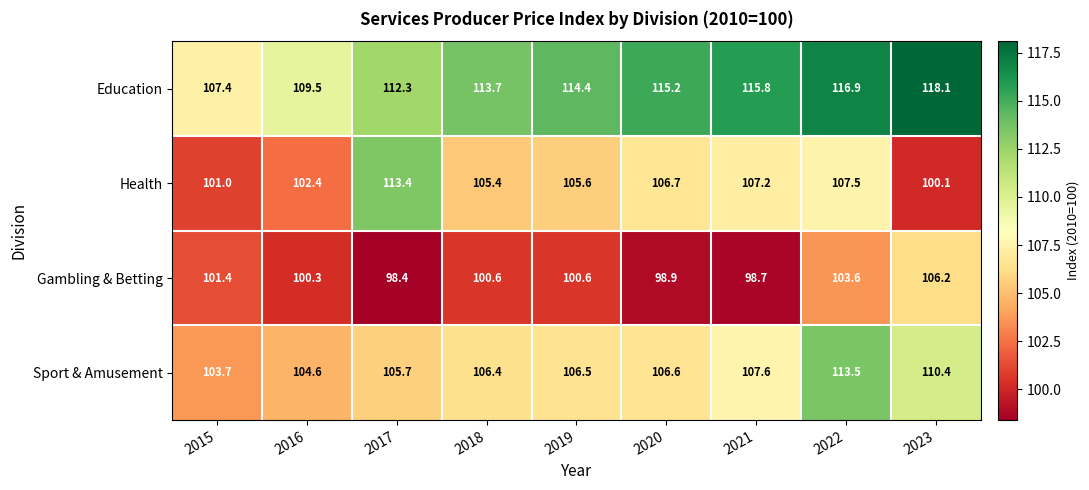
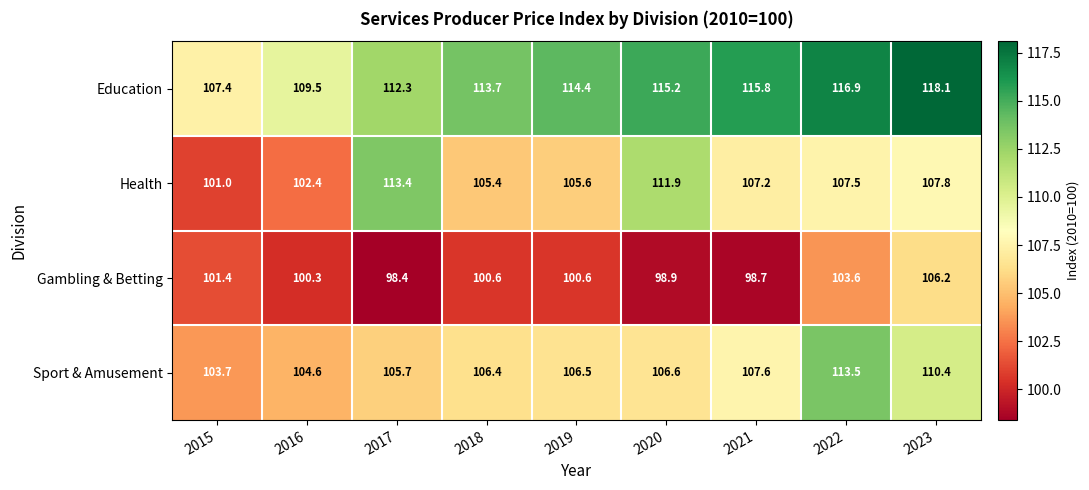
Health, 2020: 106.7 -> 111.9
Health, 2023: 100.1 -> 107.8
